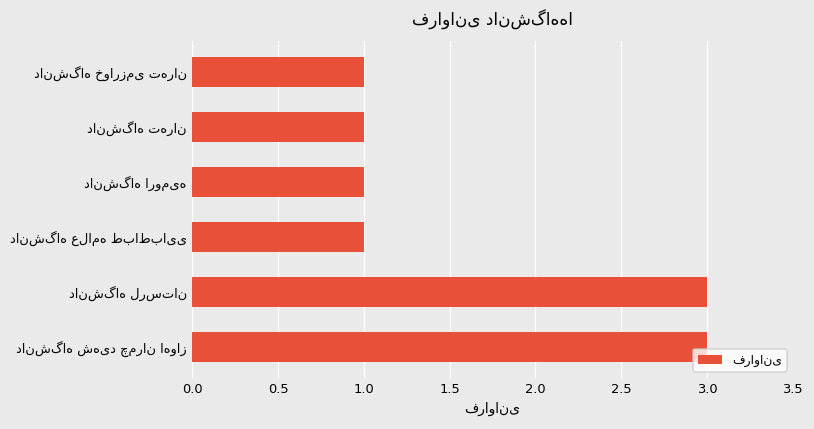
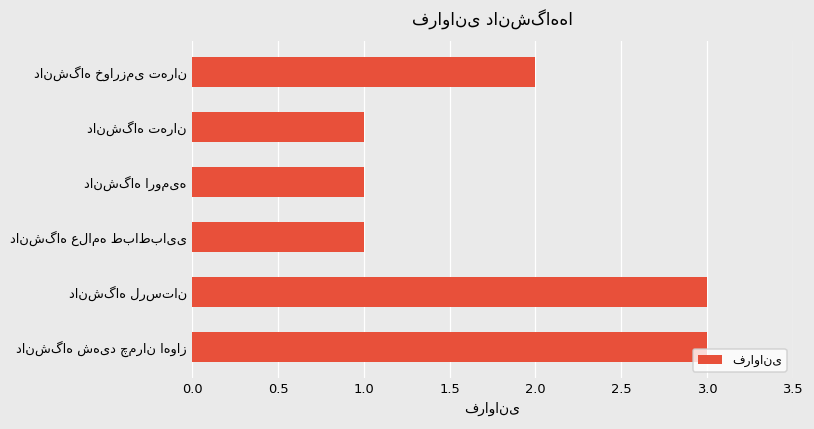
دانشگاه خوارزمی تهران: 1 -> 2
